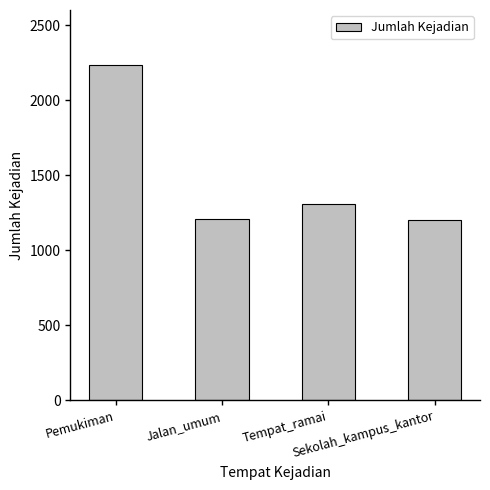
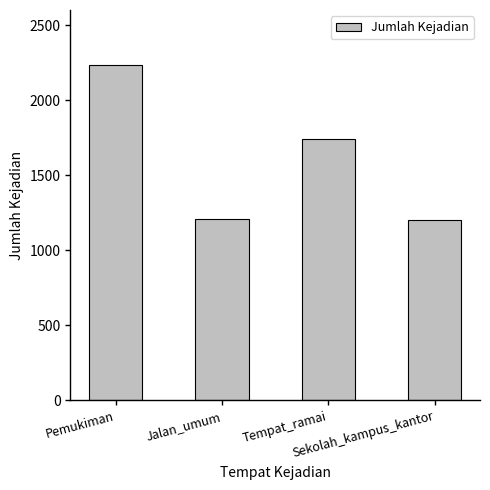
Tempat_ramai: 1310 -> 1740
